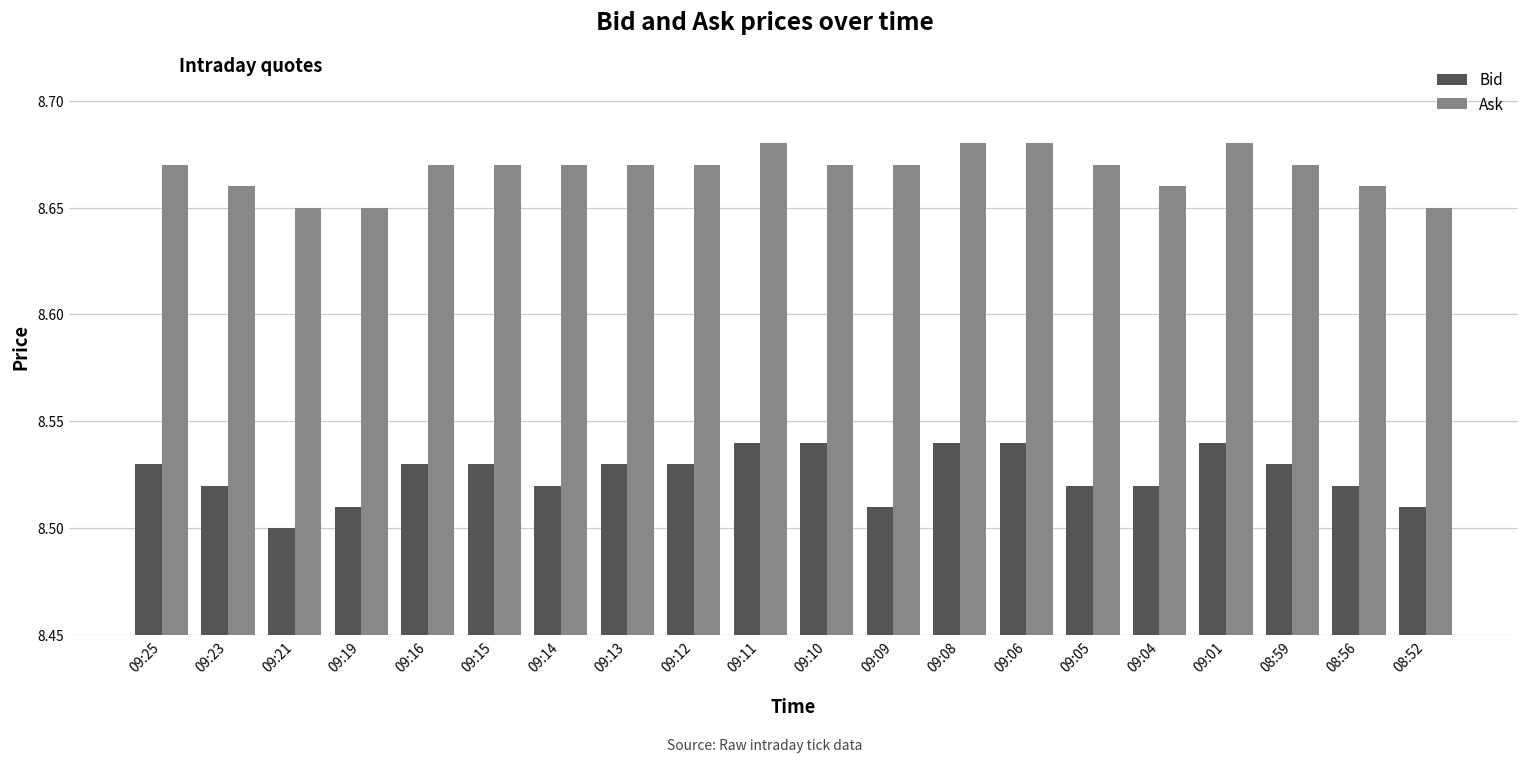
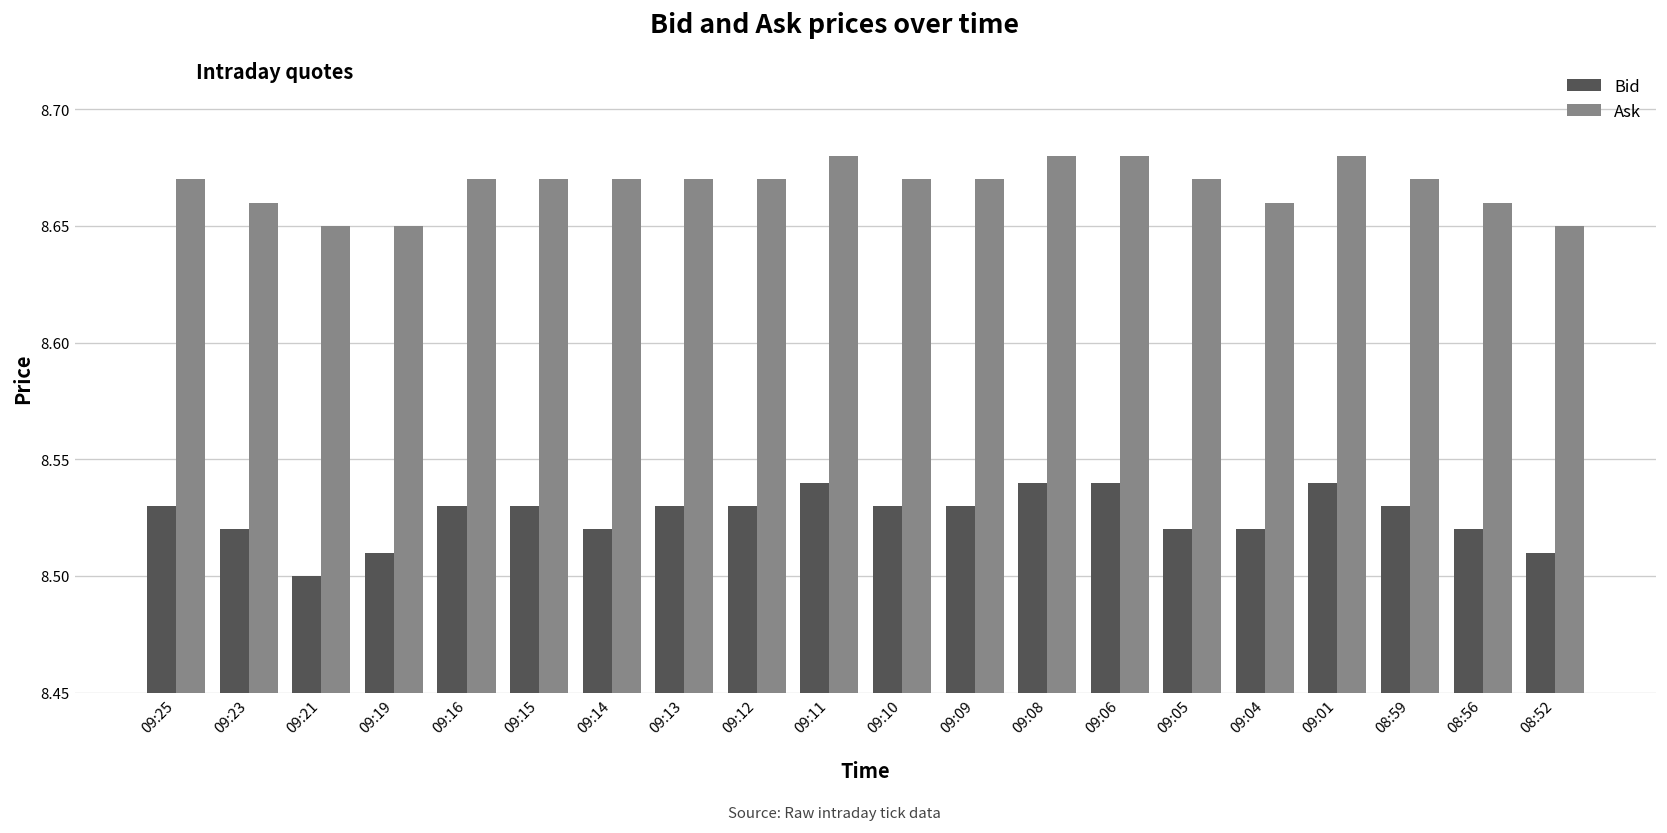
Bid, 09:10: 8.54 -> 8.53
Bid, 09:09: 8.51 -> 8.53
